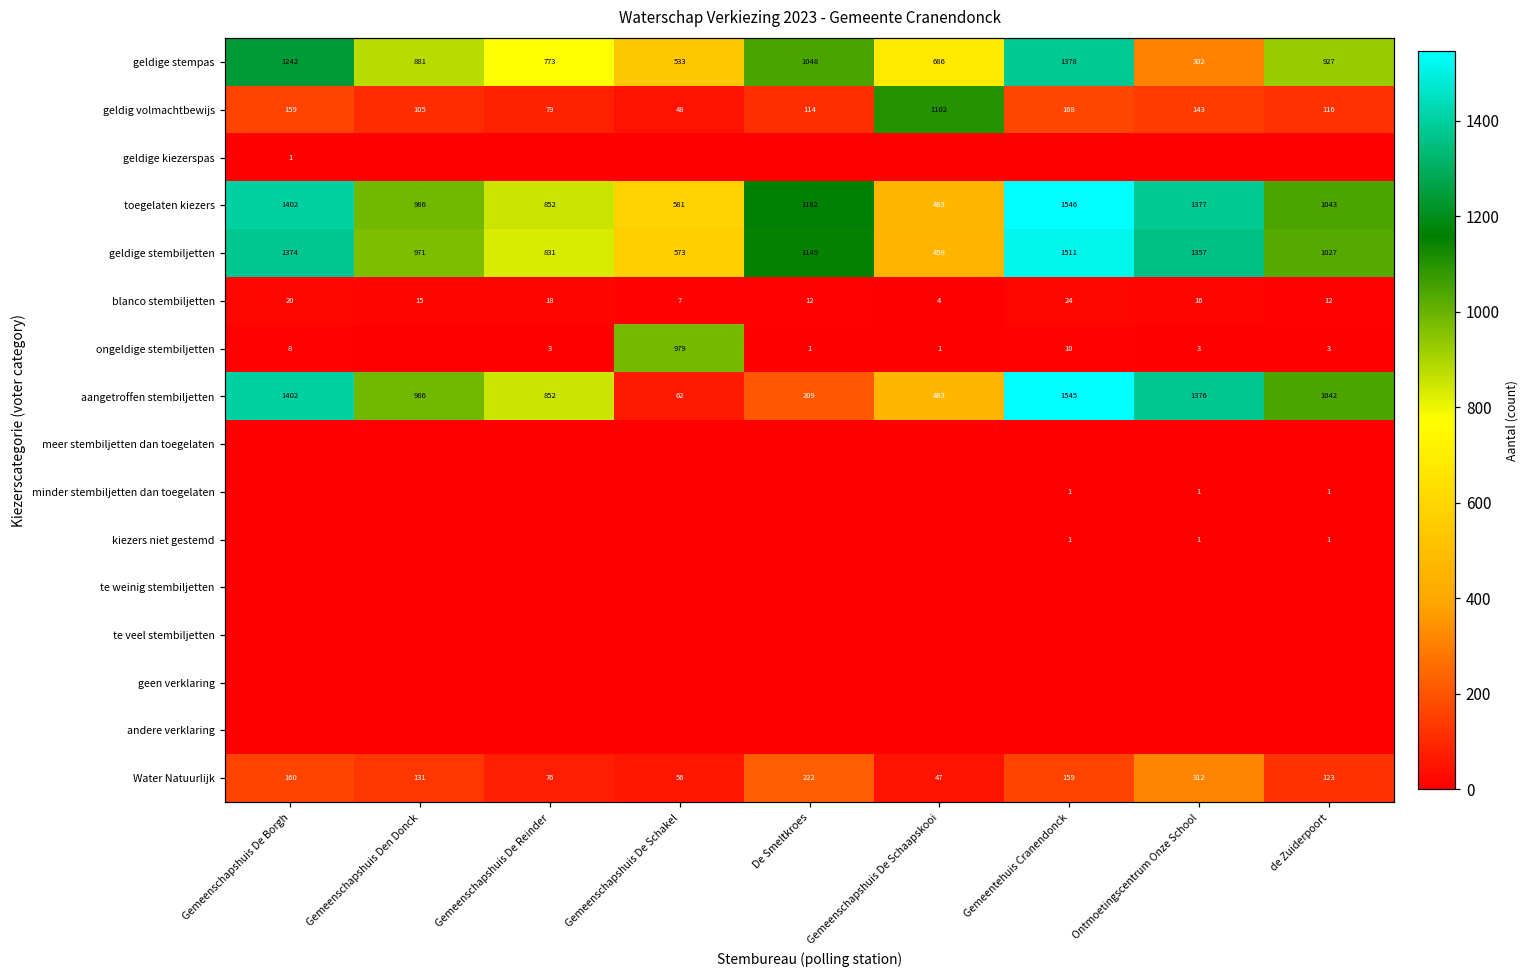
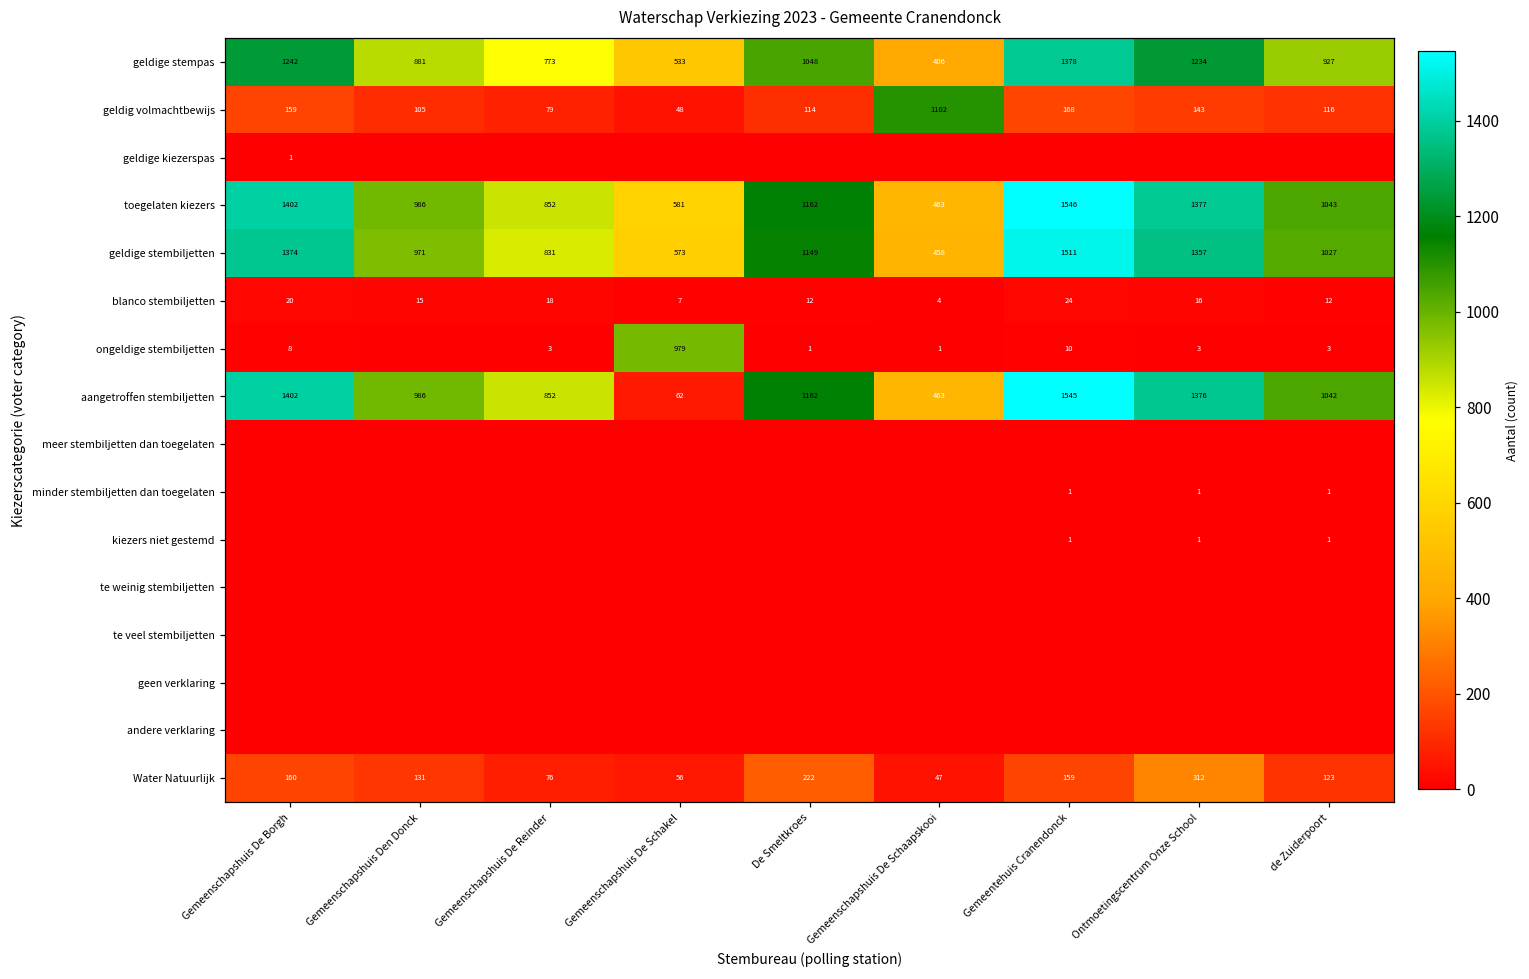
geldige stempas, Gemeenschapshuis De Schaapskooi: 686 -> 406
geldige stempas, Ontmoetingscentrum Onze School: 302 -> 1234
aangetroffen stembiljetten, De Smeltkroes: 209 -> 1162
